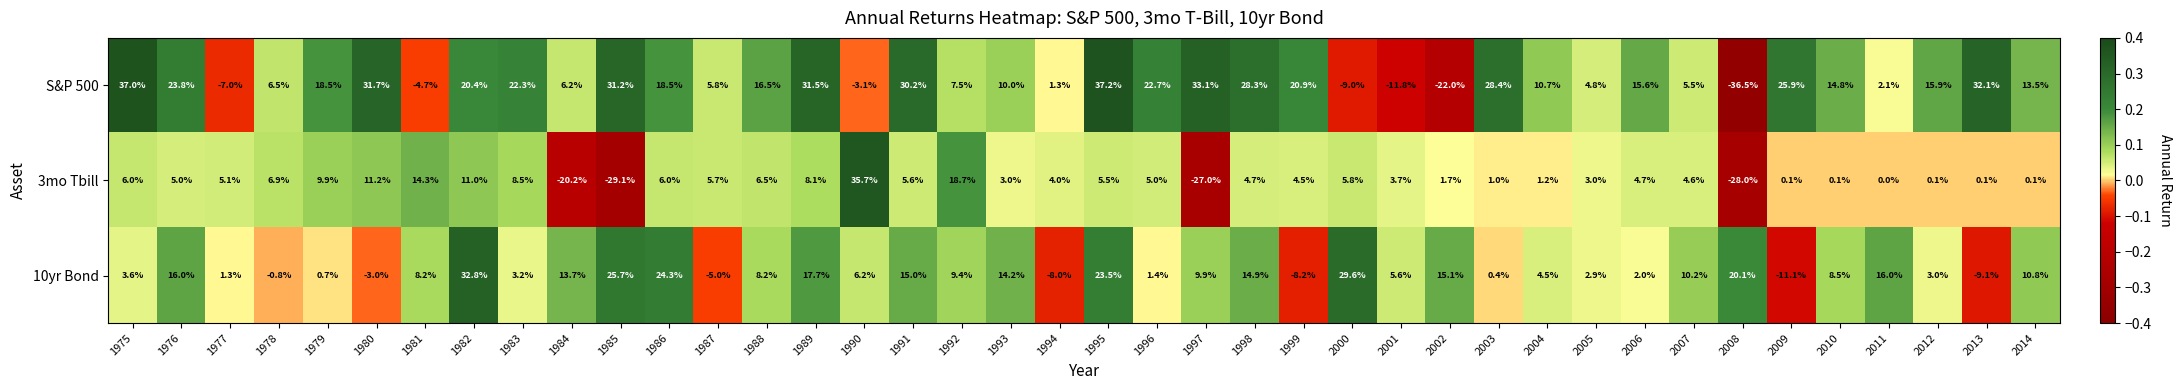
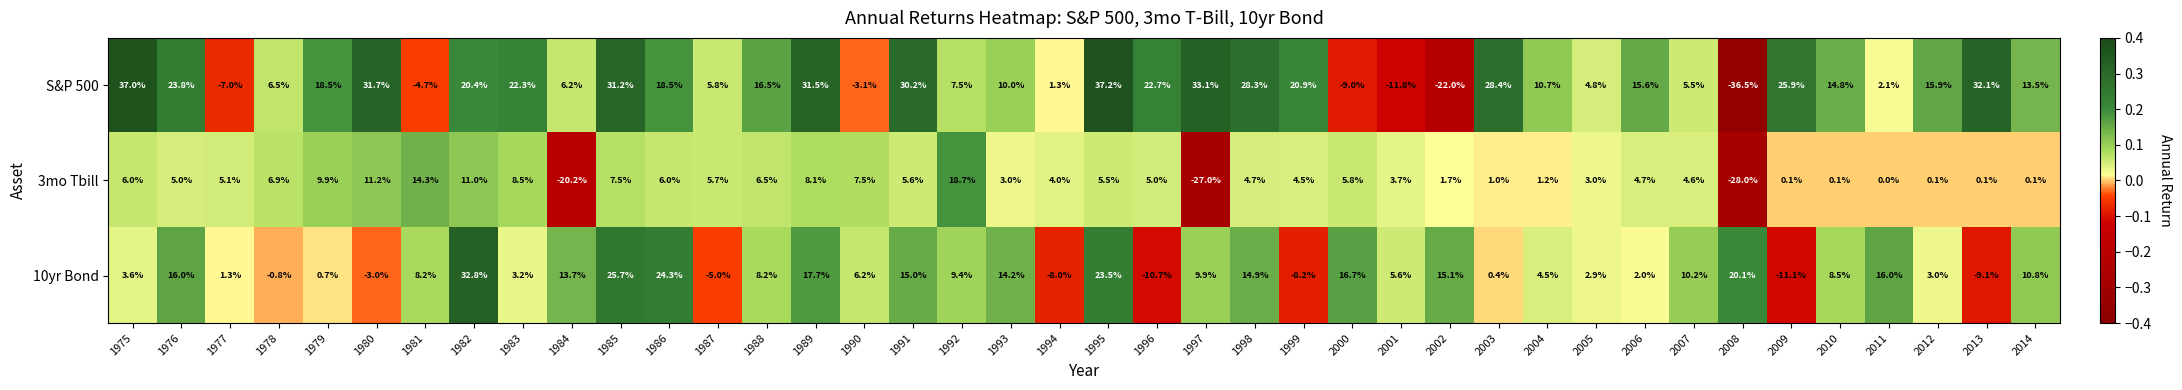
3mo Tbill, 1985: -29.1% -> 7.5%
3mo Tbill, 1990: 35.7% -> 7.5%
10yr Bond, 1996: 1.4% -> -10.7%
10yr Bond, 2000: 29.6% -> 16.7%
